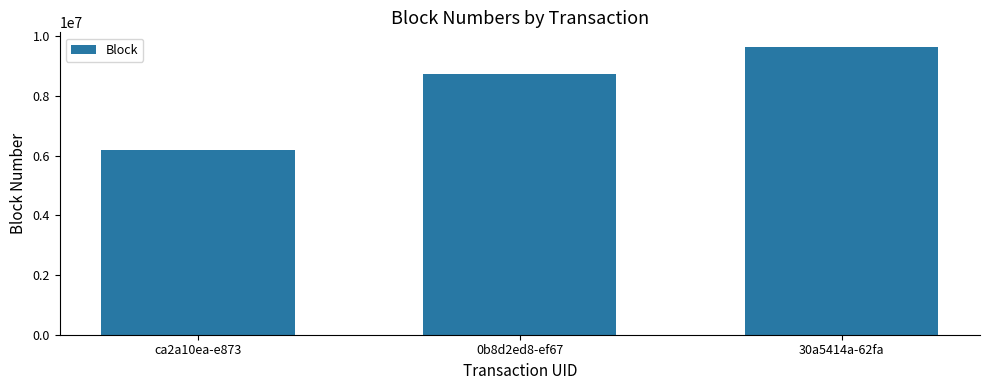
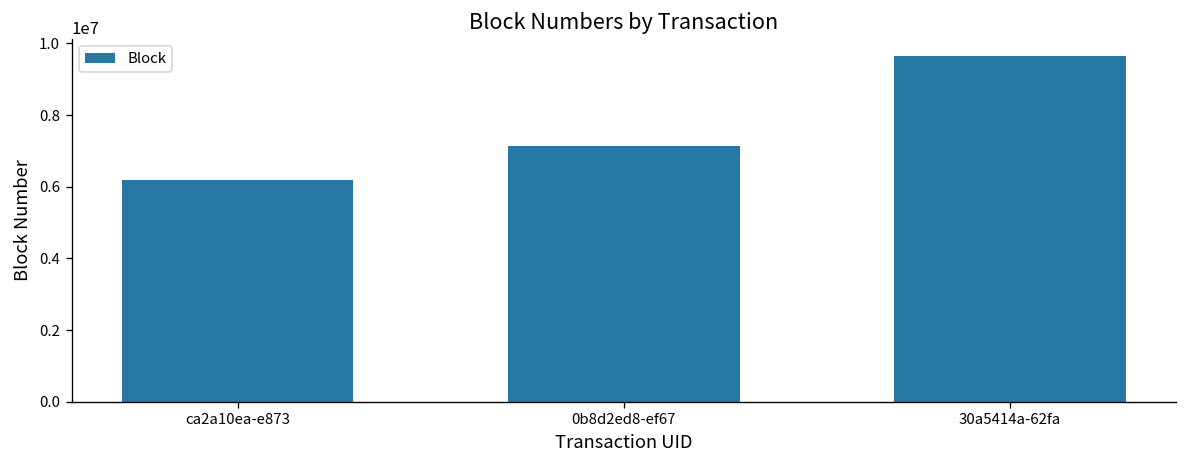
0b8d2ed8-ef67: 8700000 -> 7100000
